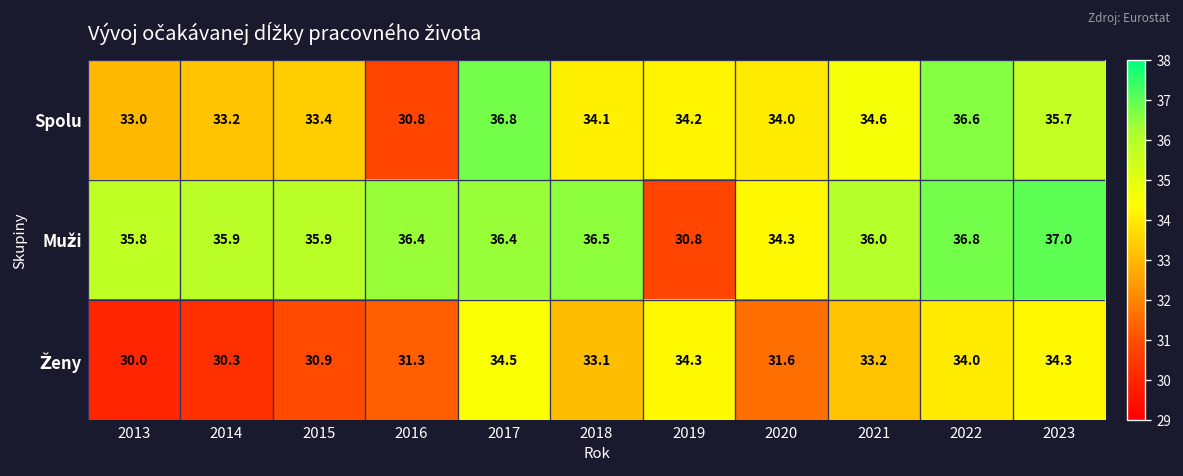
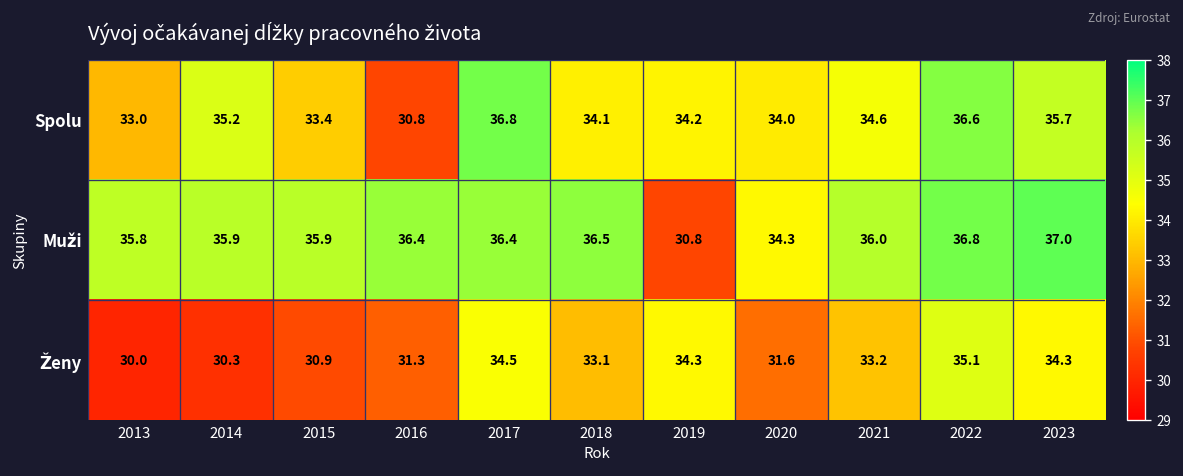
Spolu, 2014: 33.2 -> 35.2
Ženy, 2022: 34.0 -> 35.1
